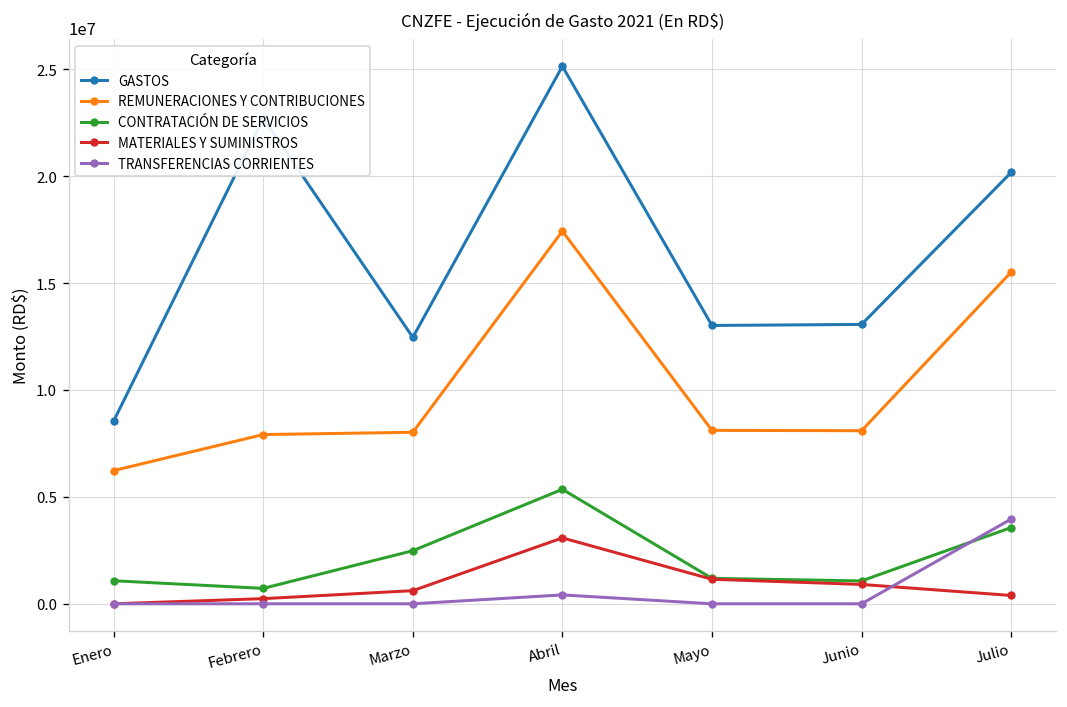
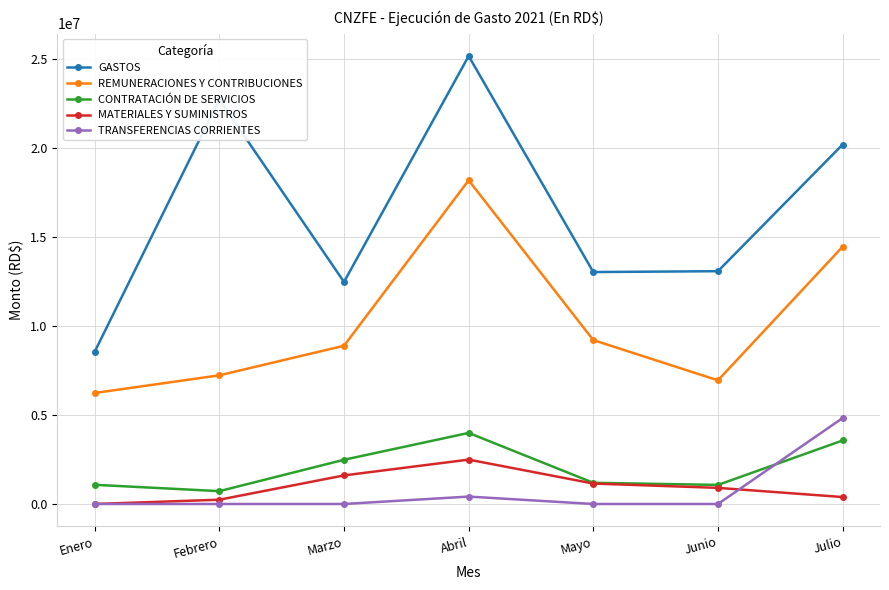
REMUNERACIONES Y CONTRIBUCIONES, Febrero: 7900000 -> 7200000
REMUNERACIONES Y CONTRIBUCIONES, Marzo: 8000000 -> 8900000
MATERIALES Y SUMINISTROS, Marzo: 600000 -> 1600000
REMUNERACIONES Y CONTRIBUCIONES, Abril: 17400000 -> 18200000
CONTRATACIÓN DE SERVICIOS, Abril: 5400000 -> 4000000
MATERIALES Y SUMINISTROS, Abril: 3100000 -> 2500000
REMUNERACIONES Y CONTRIBUCIONES, Mayo: 8100000 -> 9200000
REMUNERACIONES Y CONTRIBUCIONES, Junio: 8100000 -> 6900000
REMUNERACIONES Y CONTRIBUCIONES, Julio: 15500000 -> 14400000
TRANSFERENCIAS CORRIENTES, Julio: 4000000 -> 4800000
